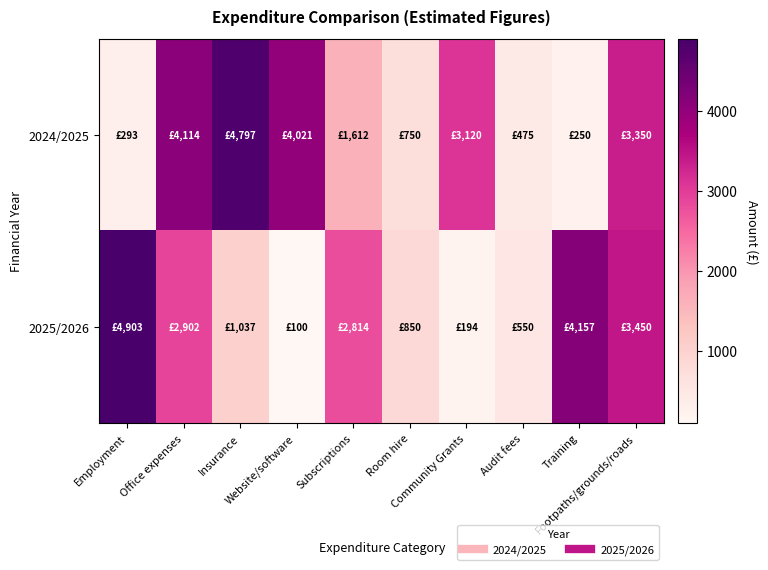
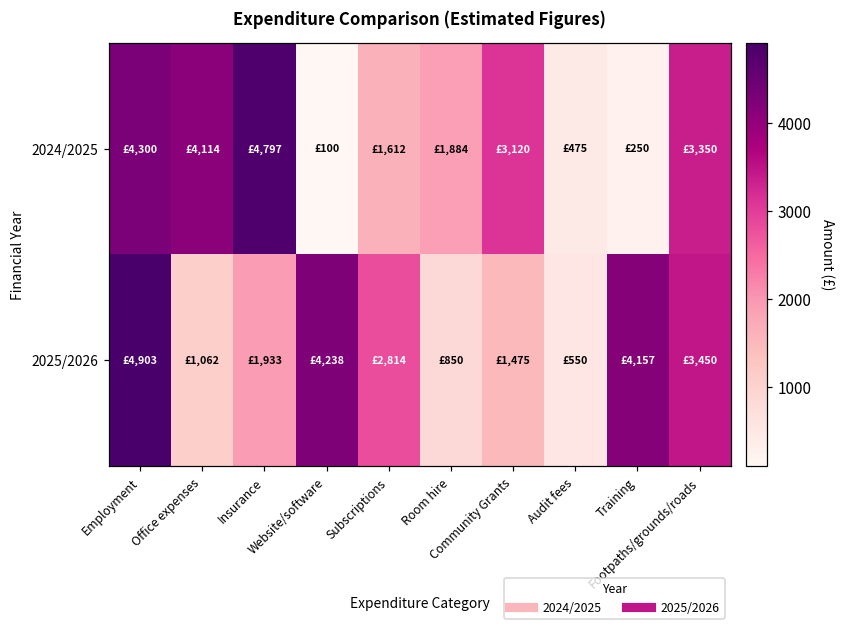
2024/2025, Employment: £293 -> £4,300
2024/2025, Website/software: £4,021 -> £100
2024/2025, Room hire: £750 -> £1,884
2025/2026, Office expenses: £2,902 -> £1,062
2025/2026, Insurance: £1,037 -> £1,933
2025/2026, Website/software: £100 -> £4,238
2025/2026, Community Grants: £194 -> £1,475
